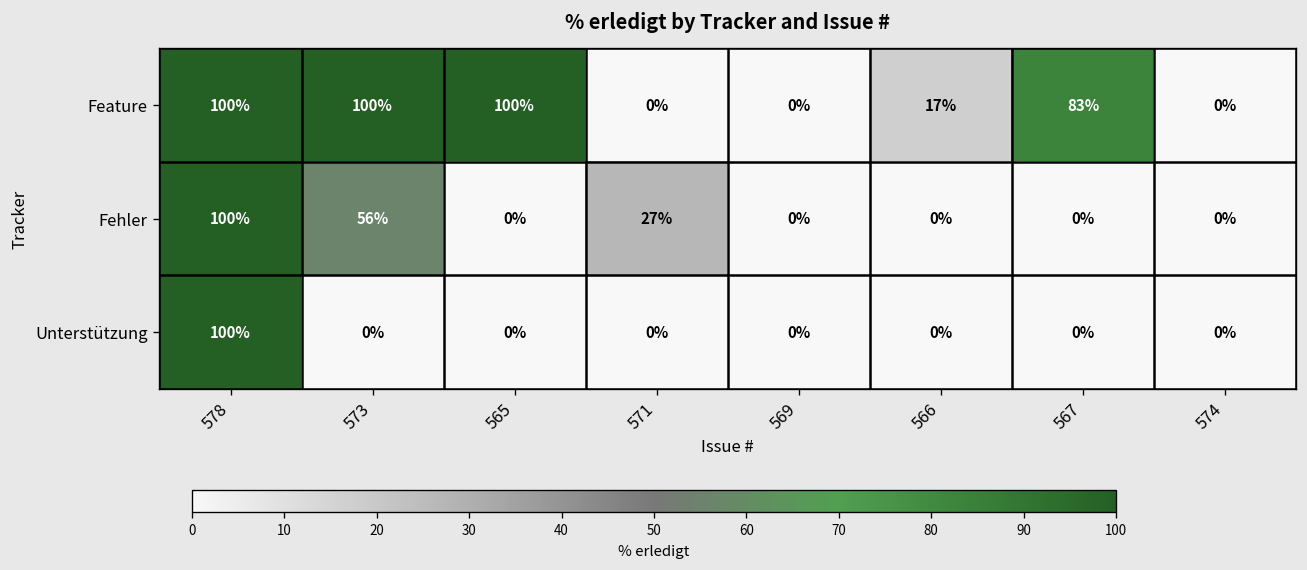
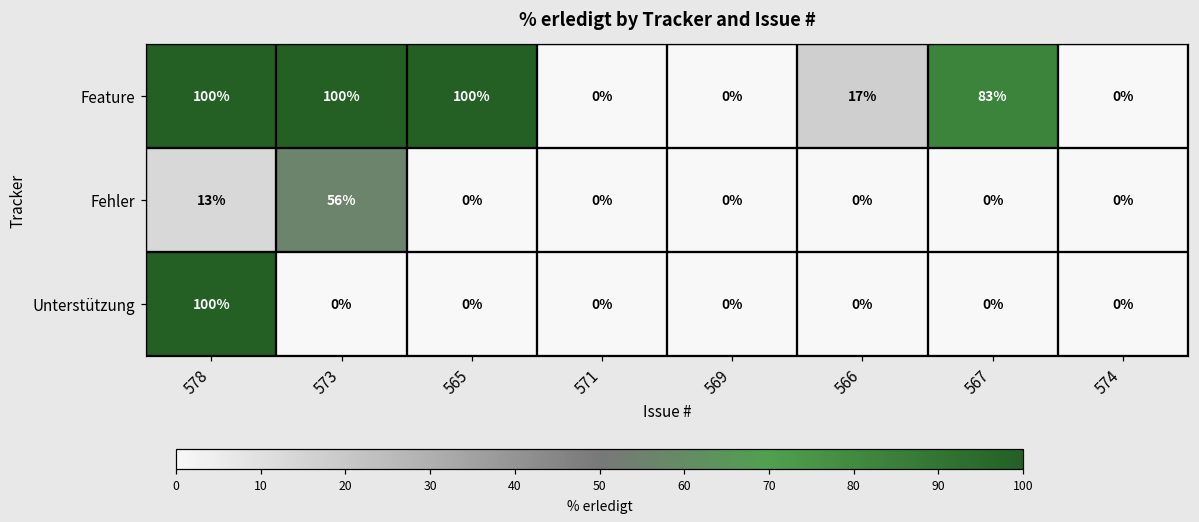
Fehler, 578: 100% -> 13%
Fehler, 571: 27% -> 0%
